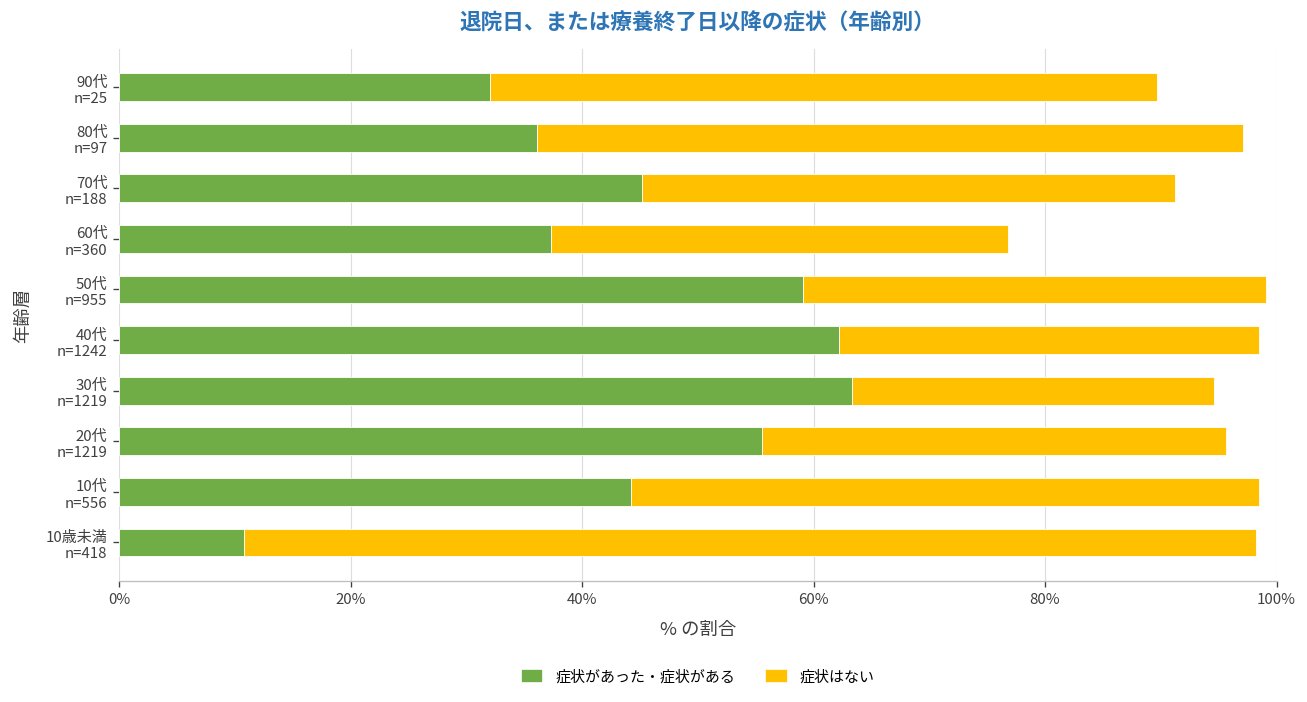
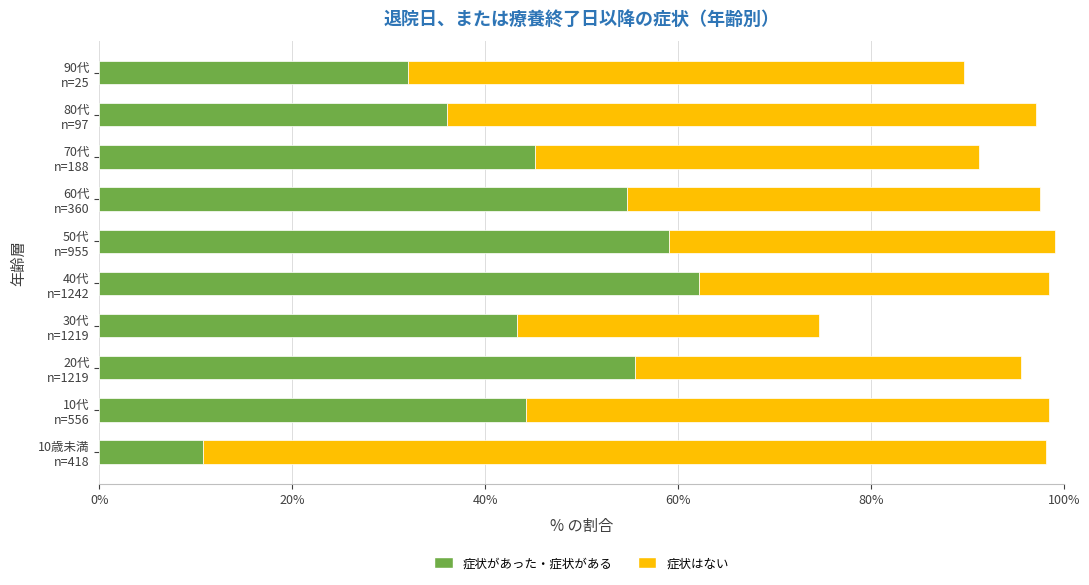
症状があった・症状がある, 60代 n=360: 37% -> 55%
症状はない, 60代 n=360: 40% -> 43%
症状があった・症状がある, 30代 n=1219: 63% -> 43%
